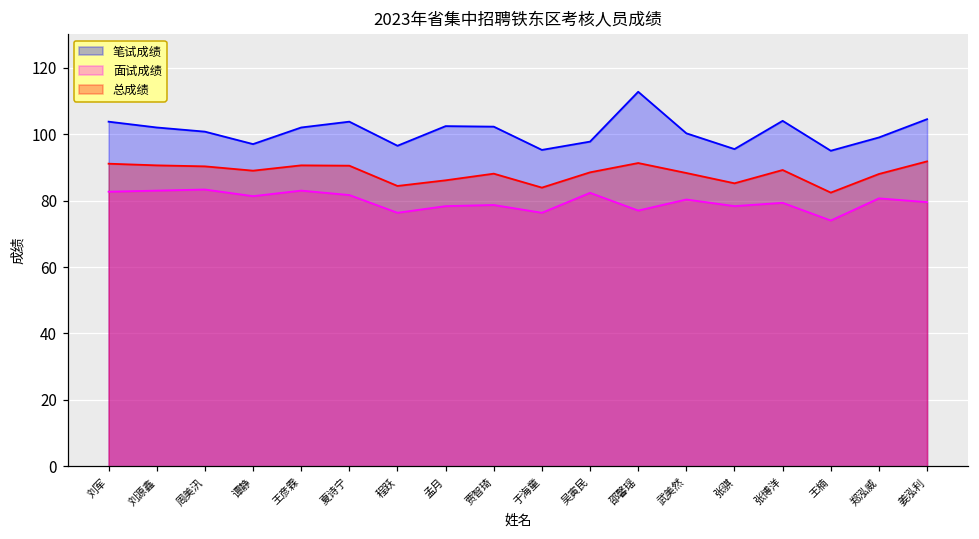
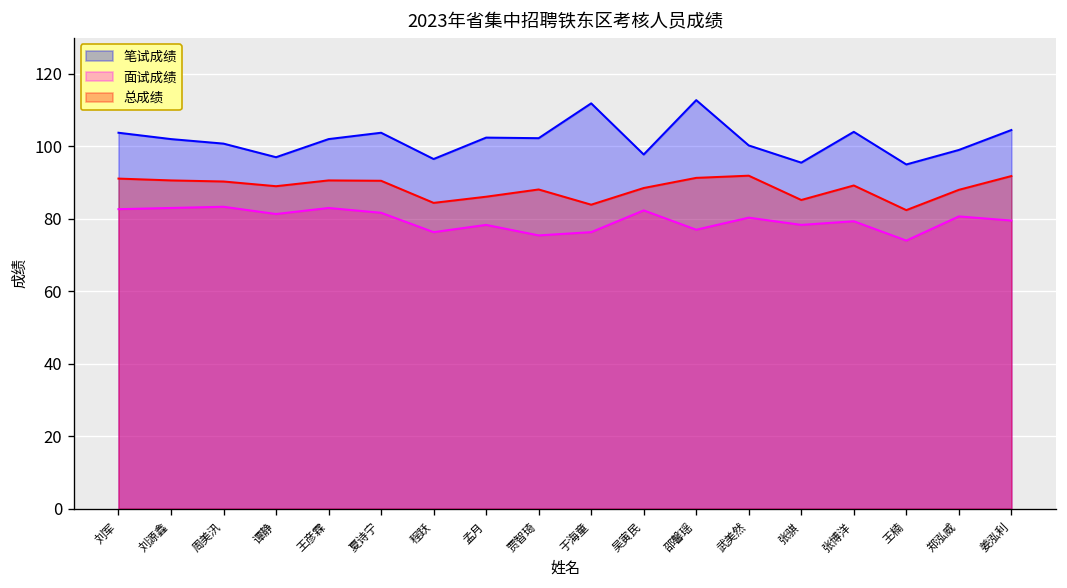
面试成绩, 贾智琦: 79 -> 75
笔试成绩, 于海童: 95 -> 112
总成绩, 武美然: 88 -> 92
